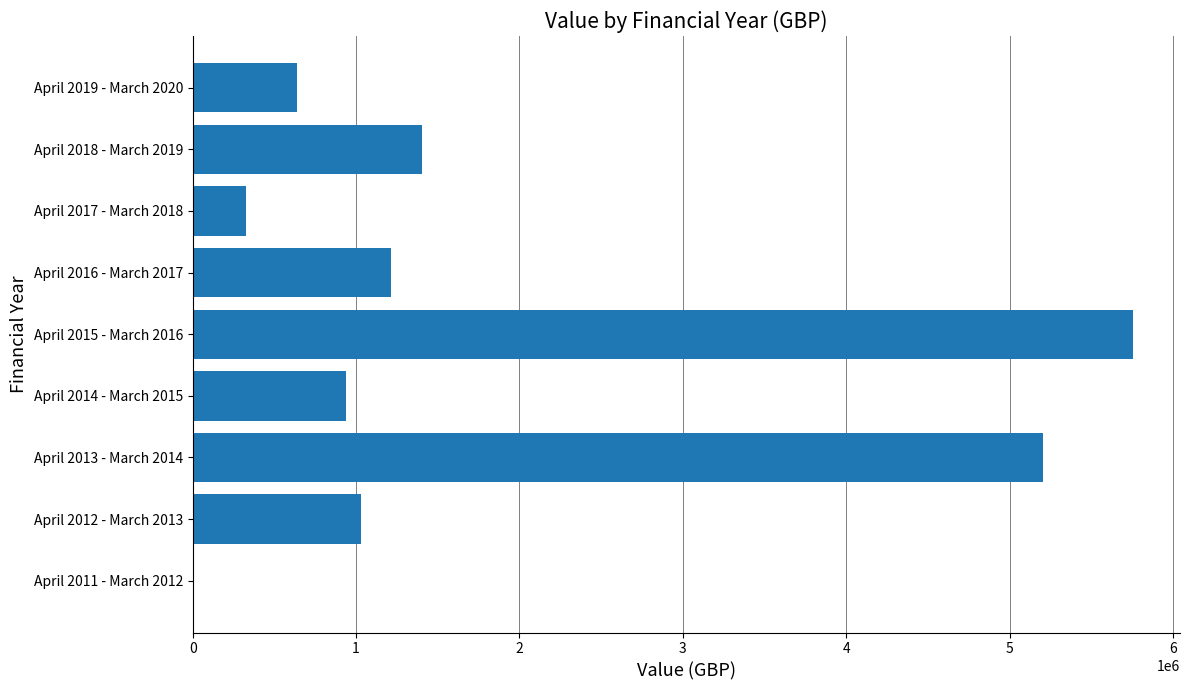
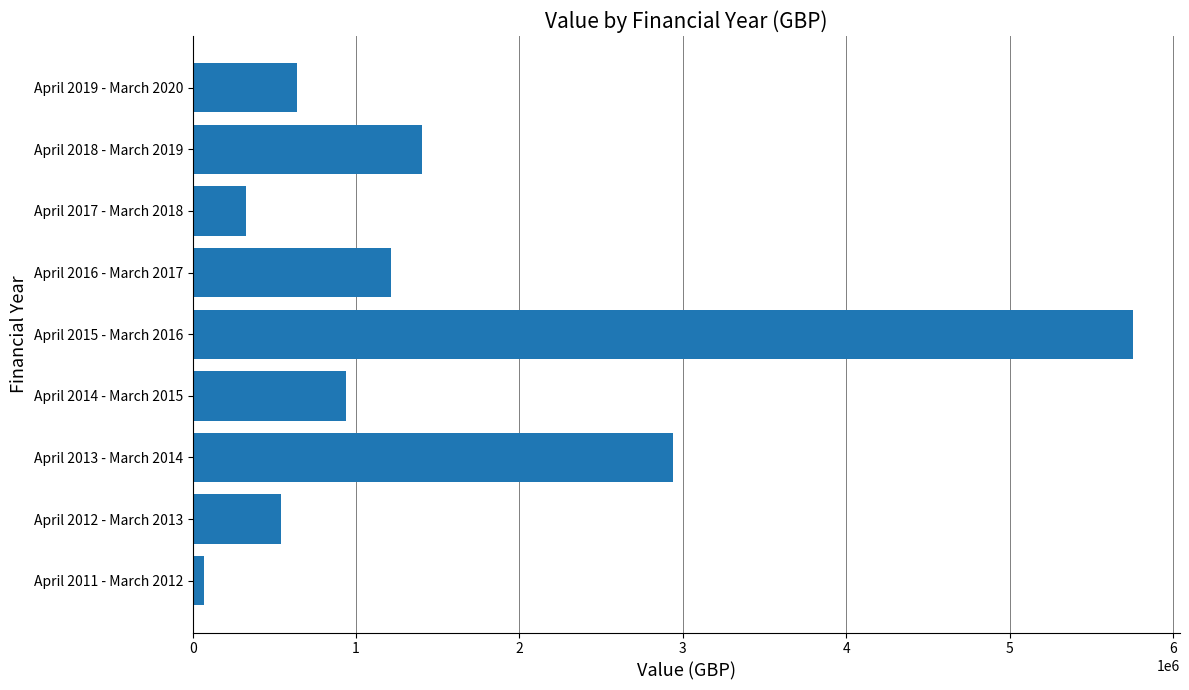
April 2013 - March 2014: 5200000 -> 2940000
April 2012 - March 2013: 1030000 -> 540000
April 2011 - March 2012: 0 -> 70000
